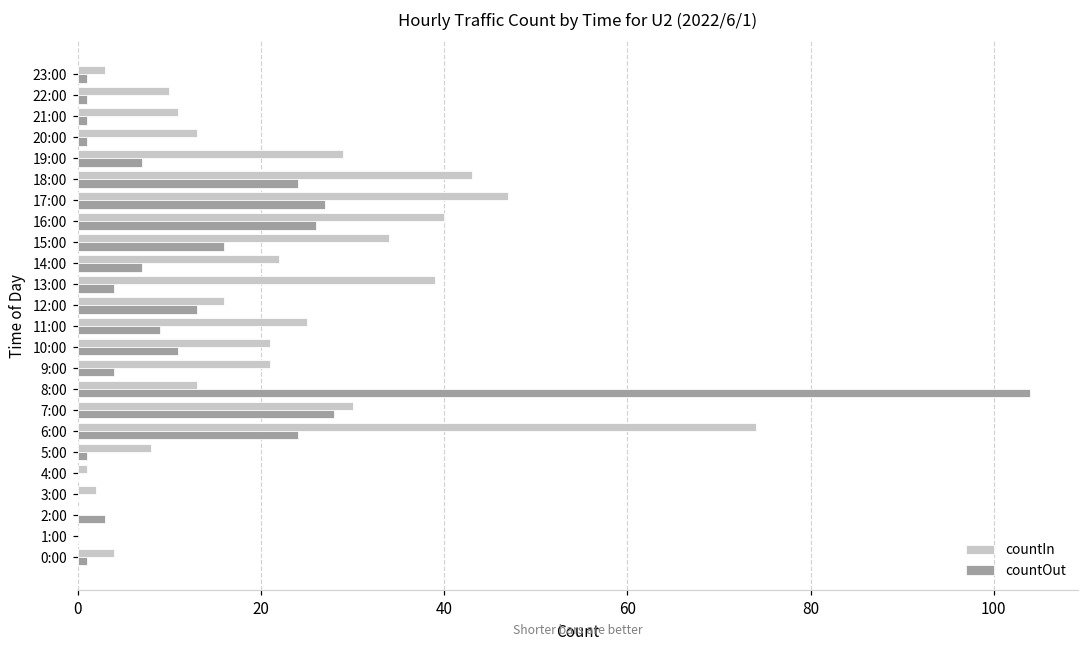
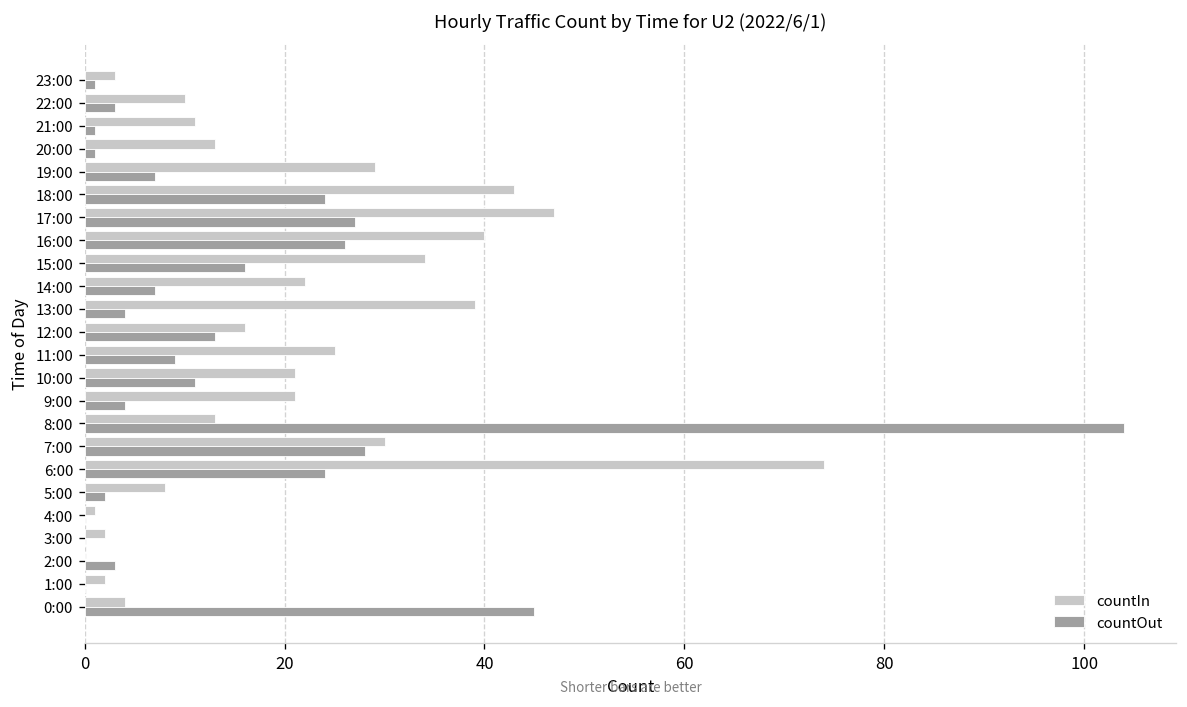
countOut, 22:00: 1 -> 3
countOut, 5:00: 1 -> 2
countIn, 1:00: 0 -> 2
countOut, 0:00: 1 -> 45
